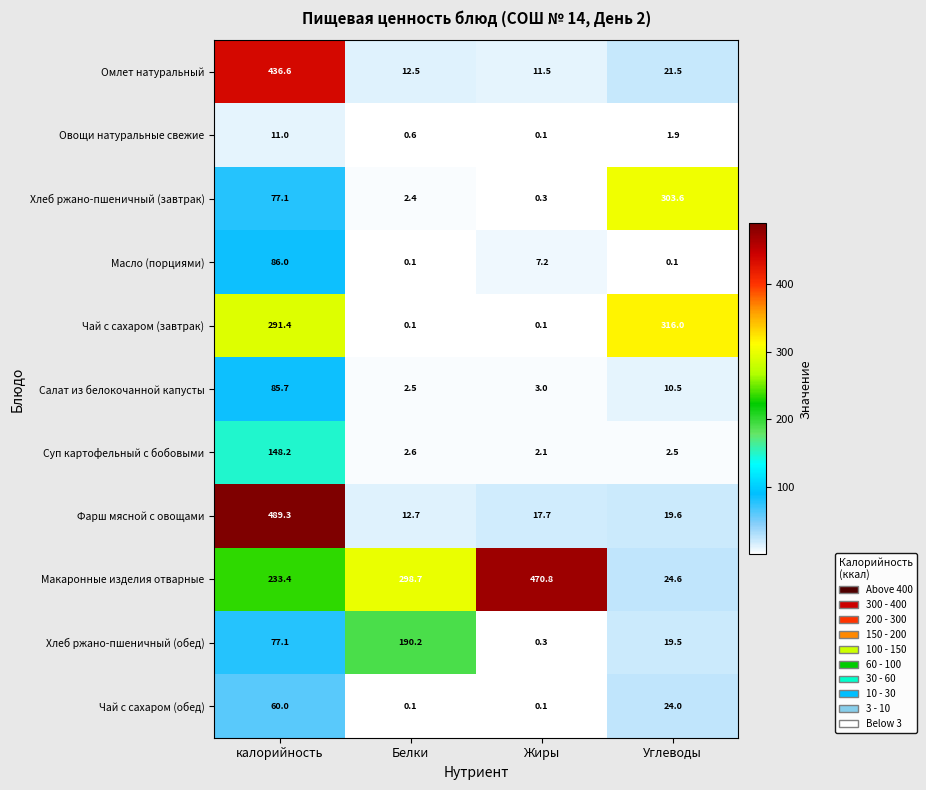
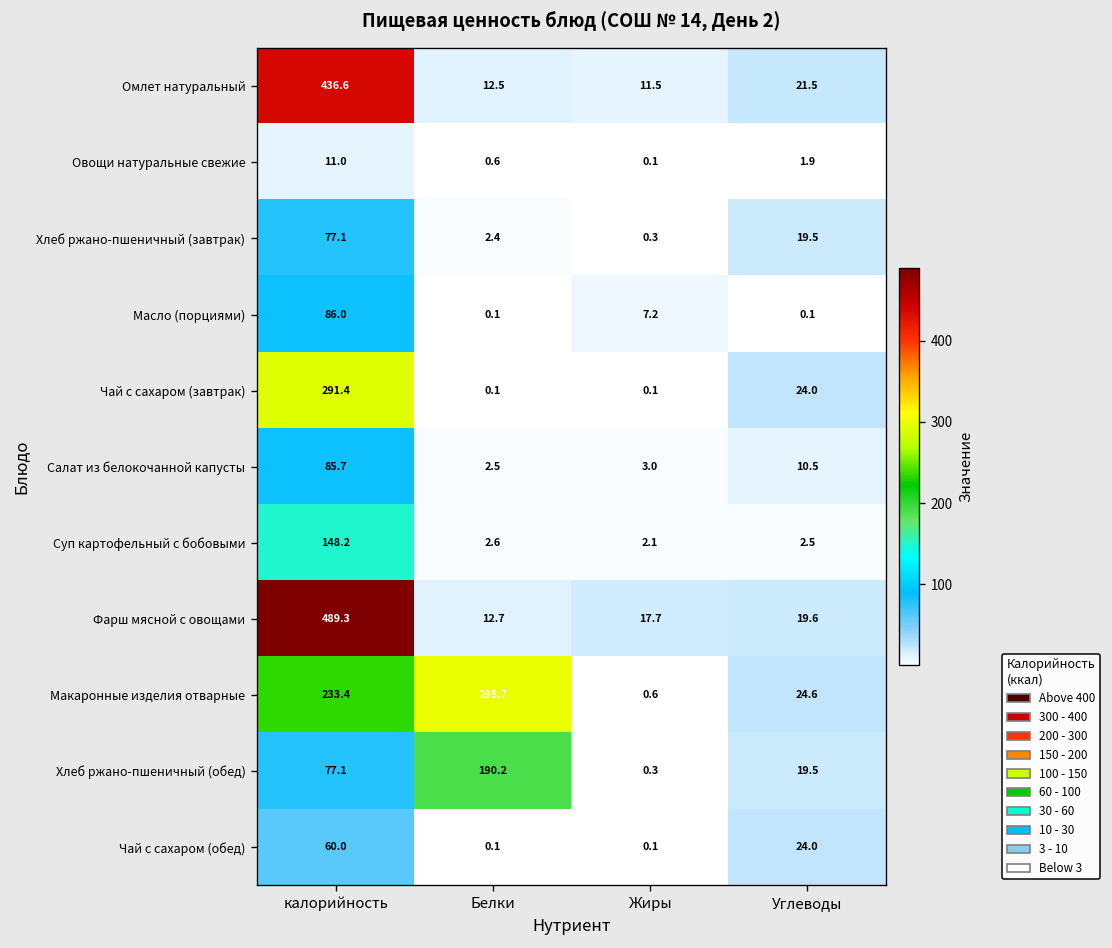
Хлеб ржано-пшеничный (завтрак), Углеводы: 303.6 -> 19.5
Чай с сахаром (завтрак), Углеводы: 316.0 -> 24.0
Макаронные изделия отварные, Жиры: 470.8 -> 0.6
